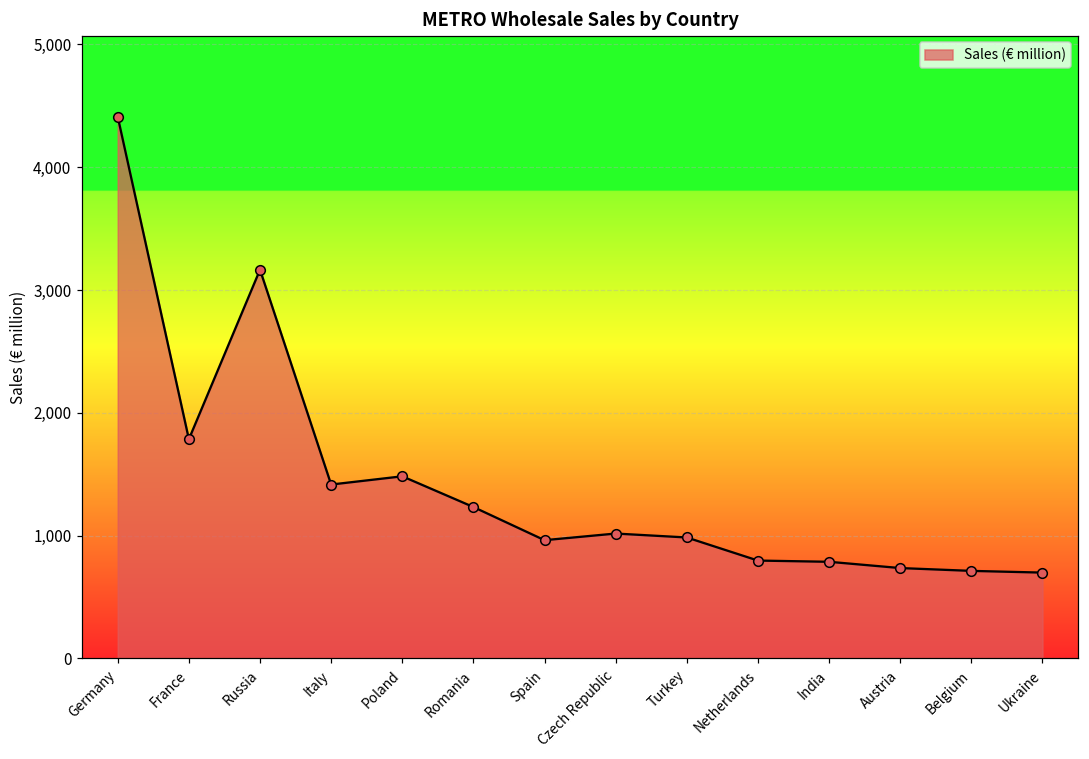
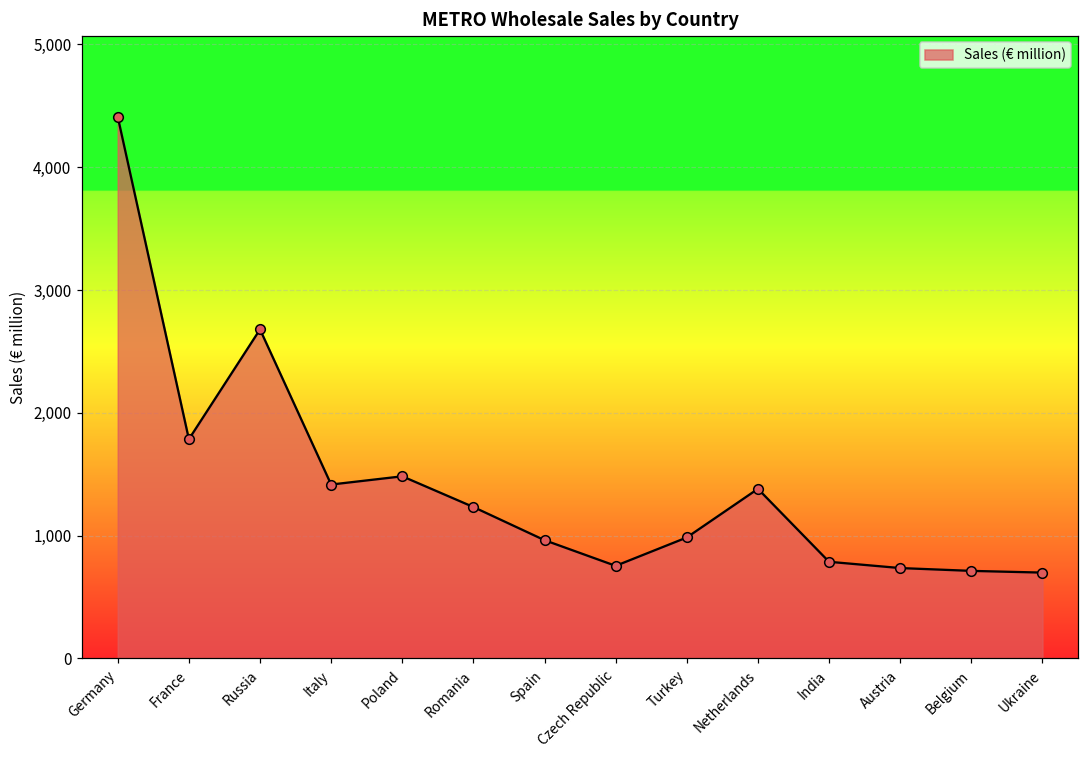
Russia: 3,170 -> 2,680
Czech Republic: 1,020 -> 750
Netherlands: 800 -> 1,380
